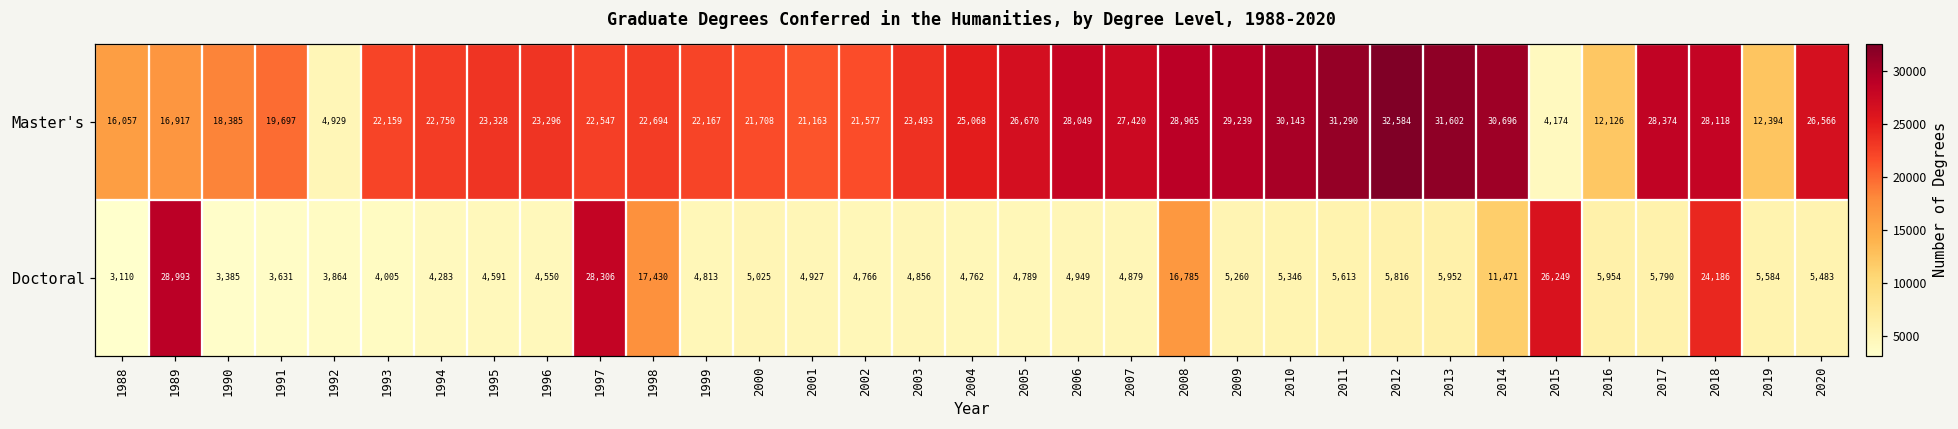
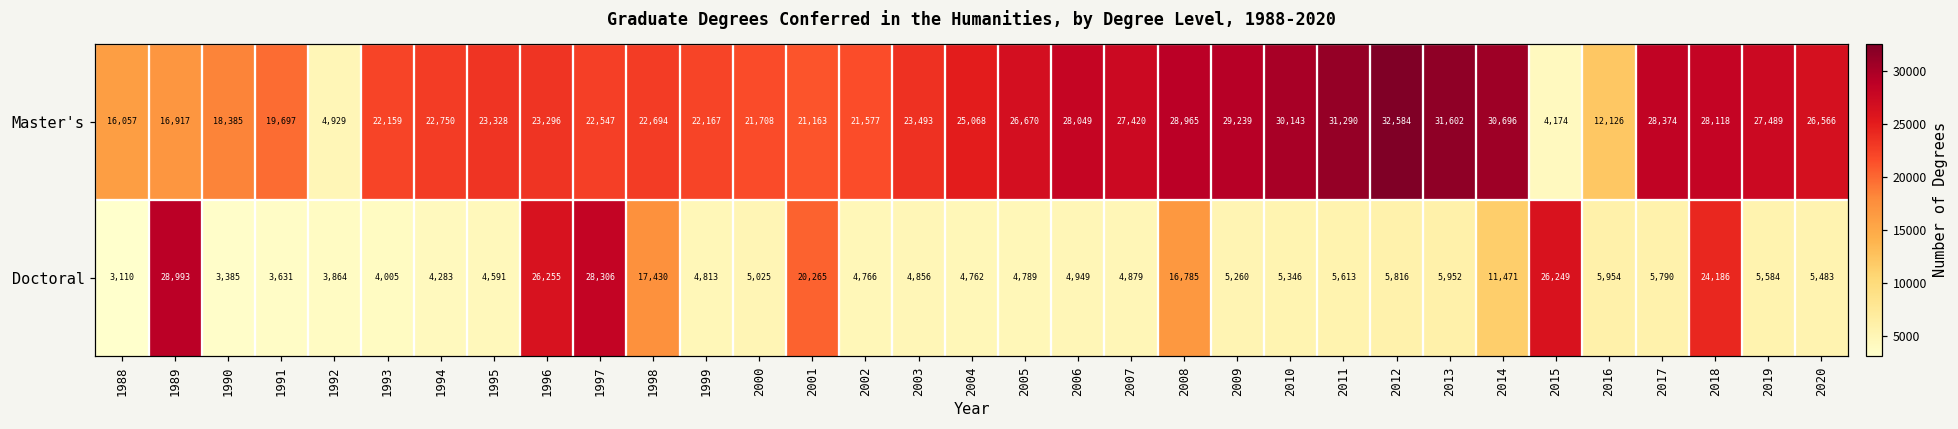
Master's, 2019: 12,394 -> 27,489
Doctoral, 1996: 4,550 -> 26,255
Doctoral, 2001: 4,927 -> 20,265
